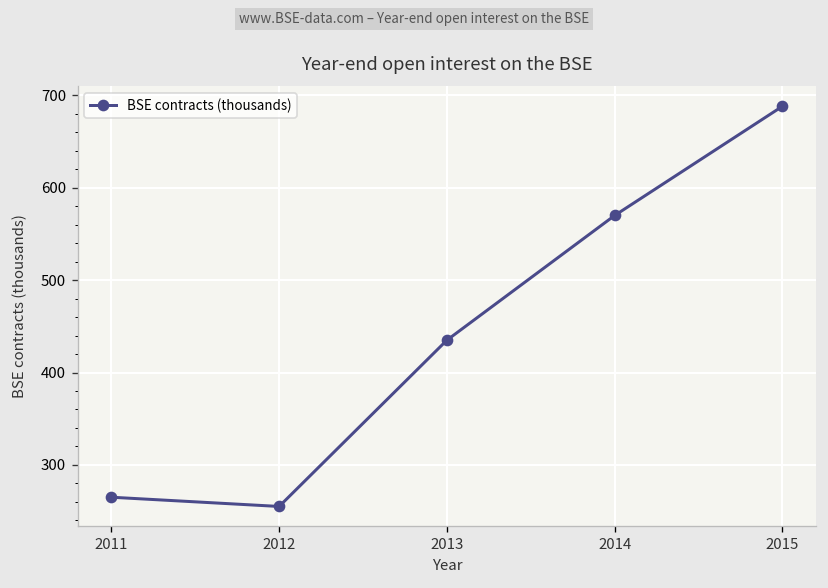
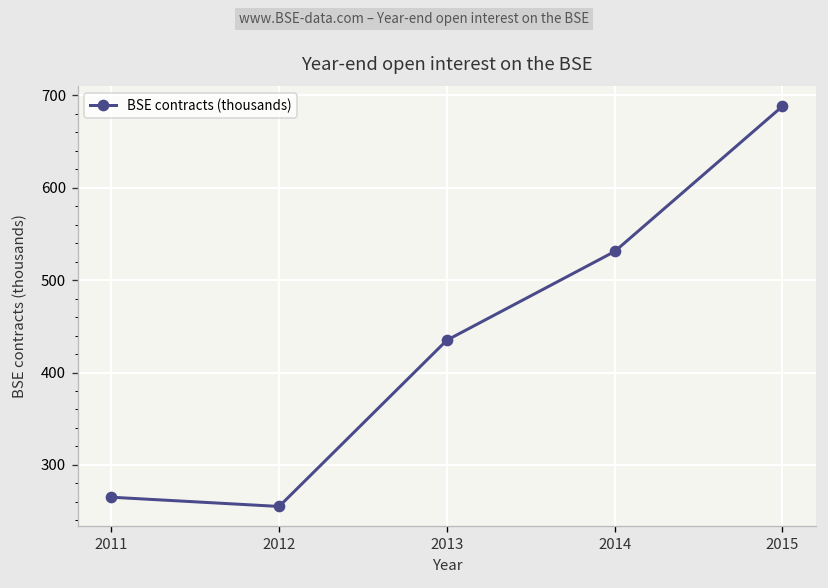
2014: 570 -> 530
